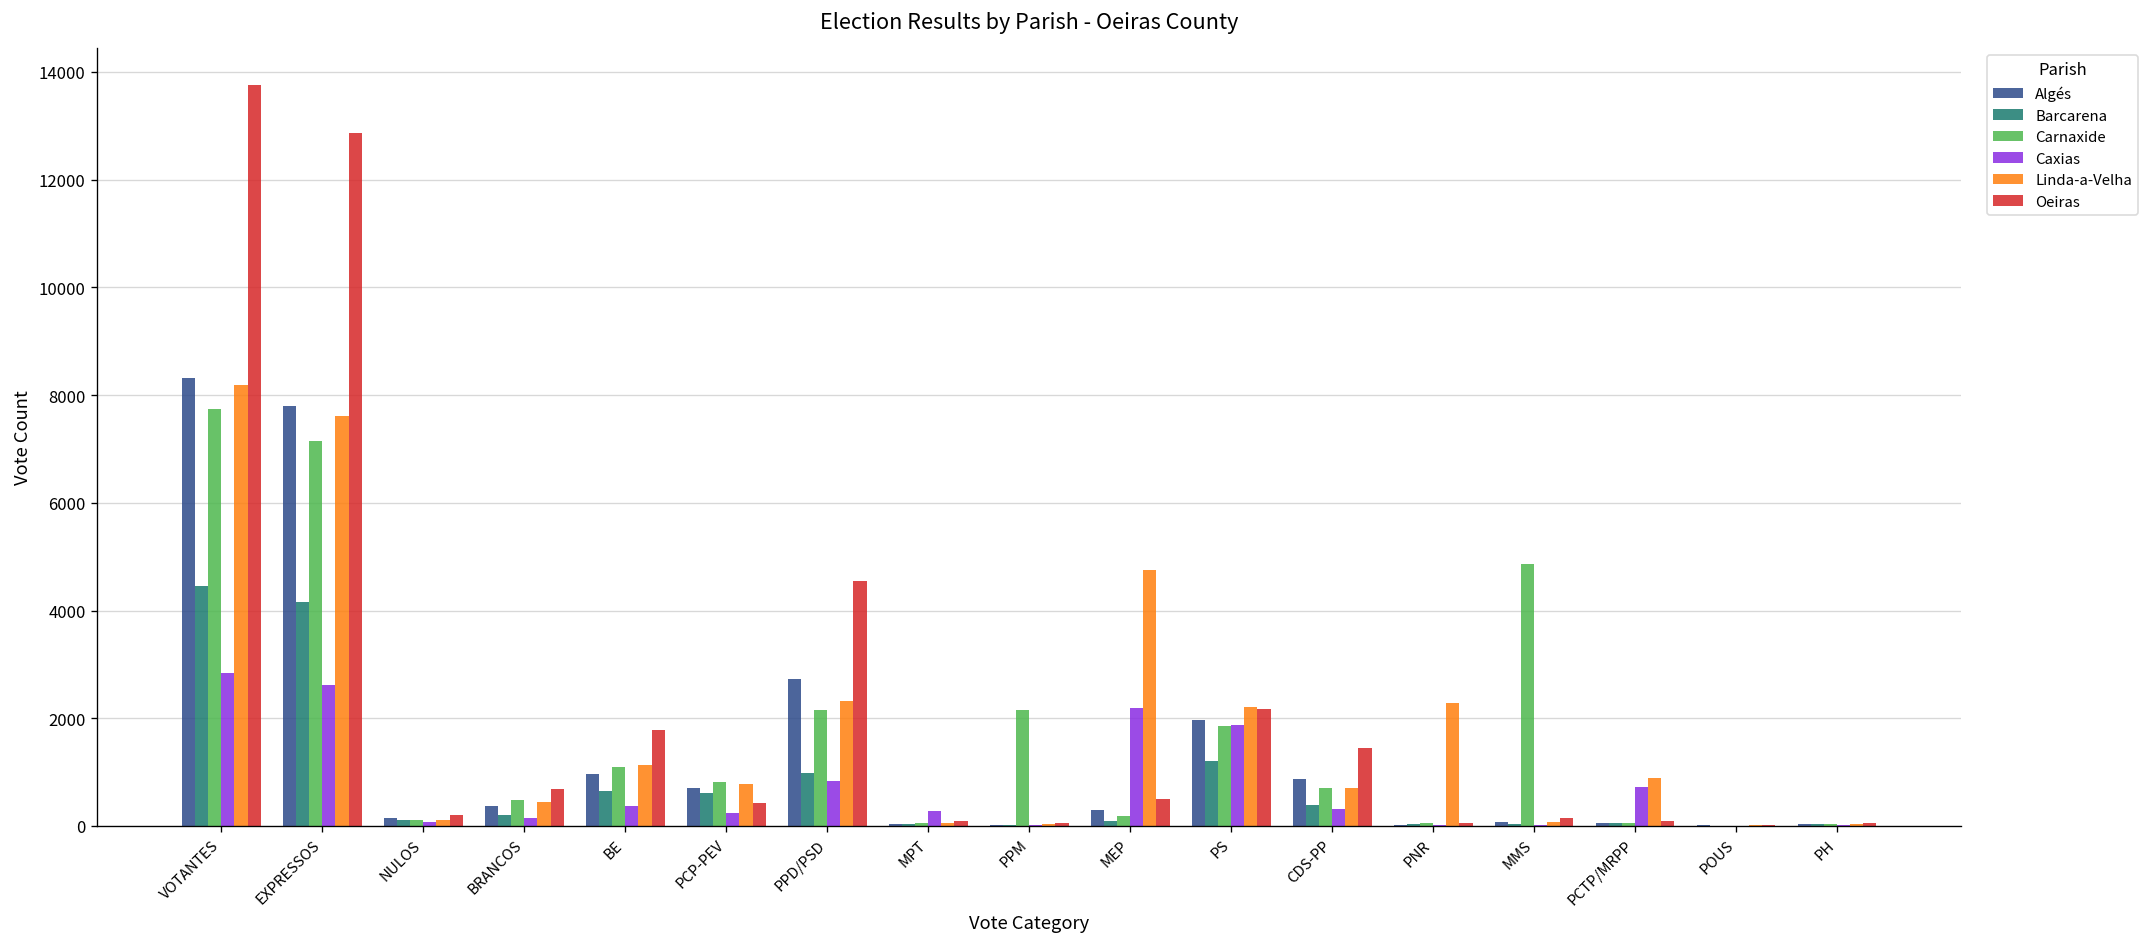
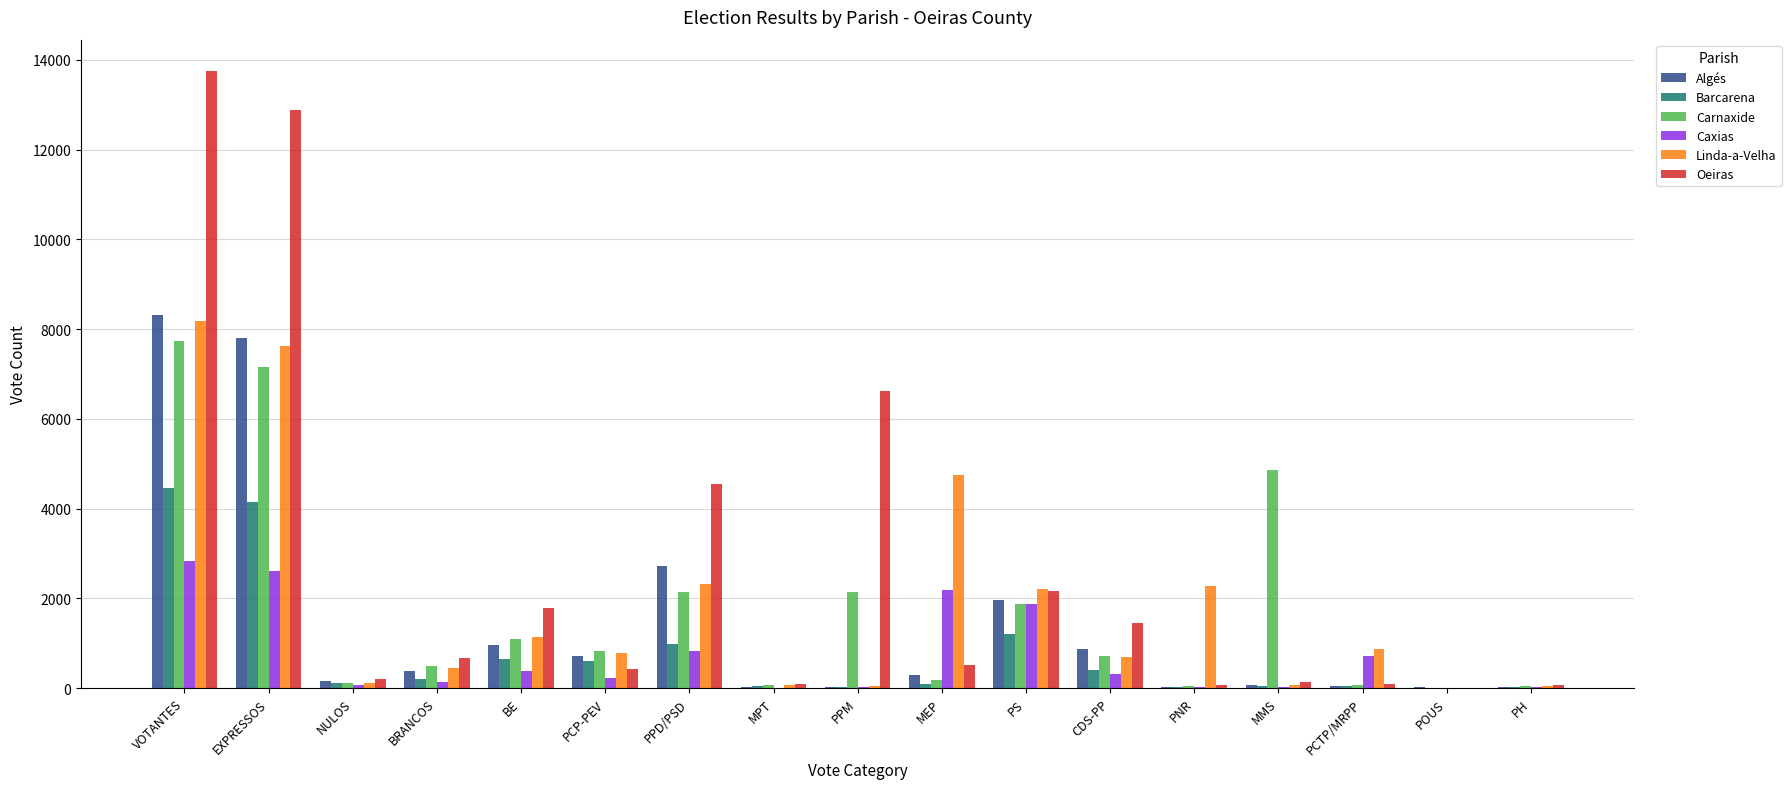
Caxias, MPT: 300 -> 0
Oeiras, PPM: 100 -> 6600
